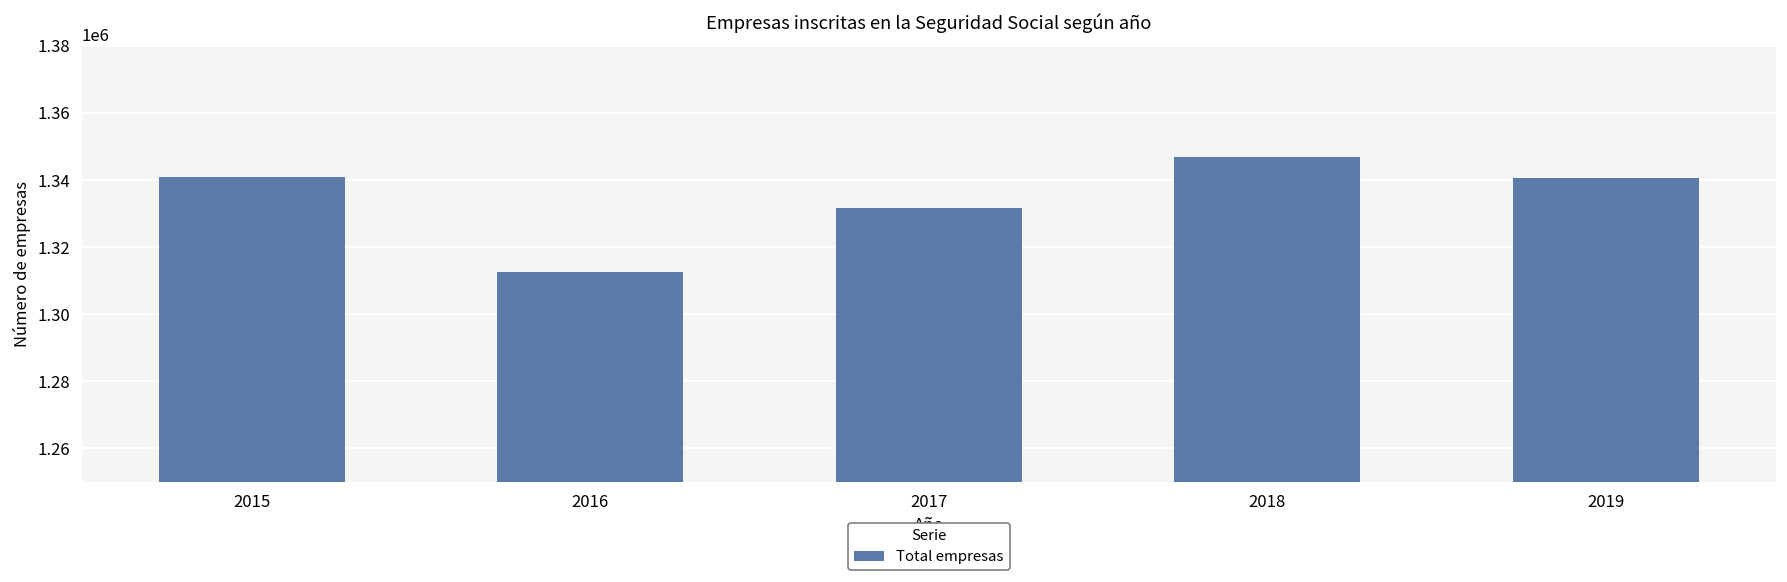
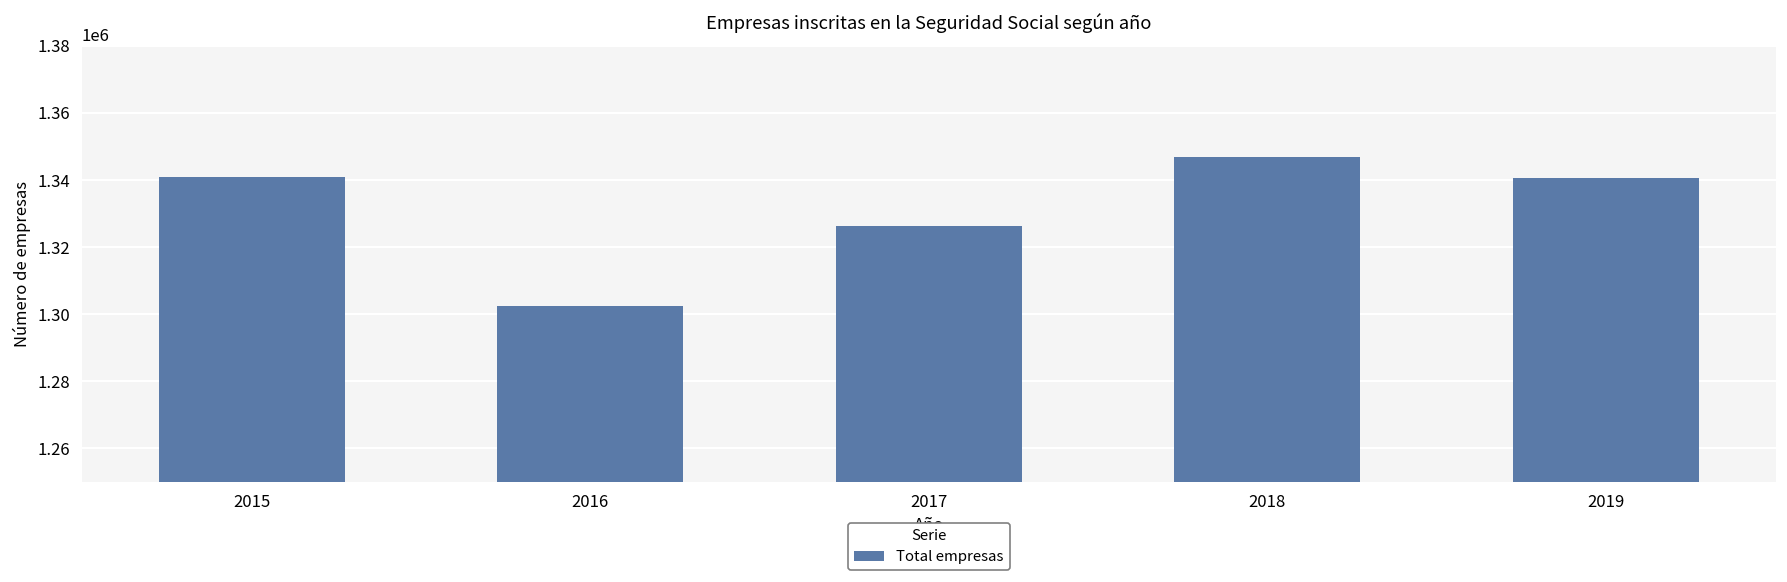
2016: 1312000 -> 1302000
2017: 1332000 -> 1326000
